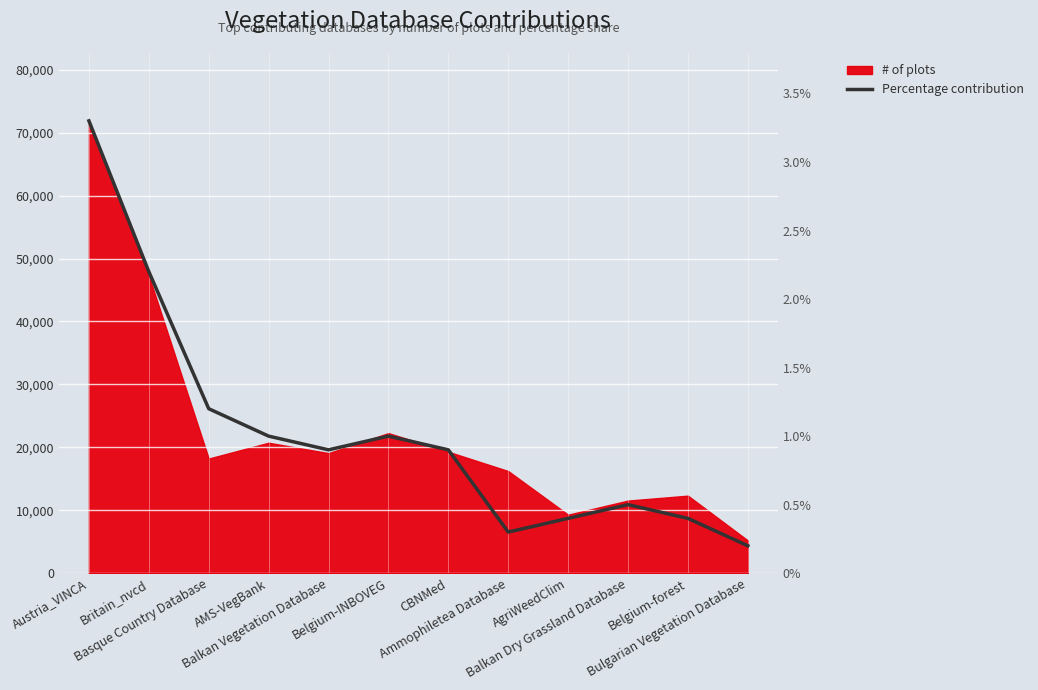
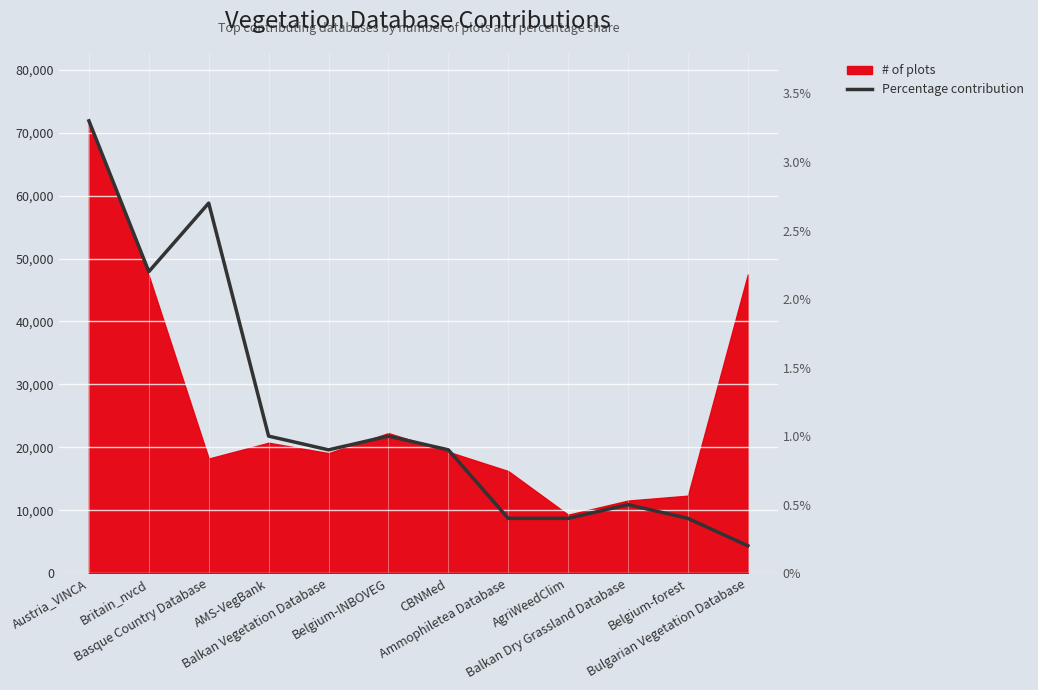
Percentage contribution, Basque Country Database: 26,000 -> 59,000
Percentage contribution, Ammophiletea Database: 7,000 -> 9,000
# of plots, Bulgarian Vegetation Database: 5,000 -> 47,000
